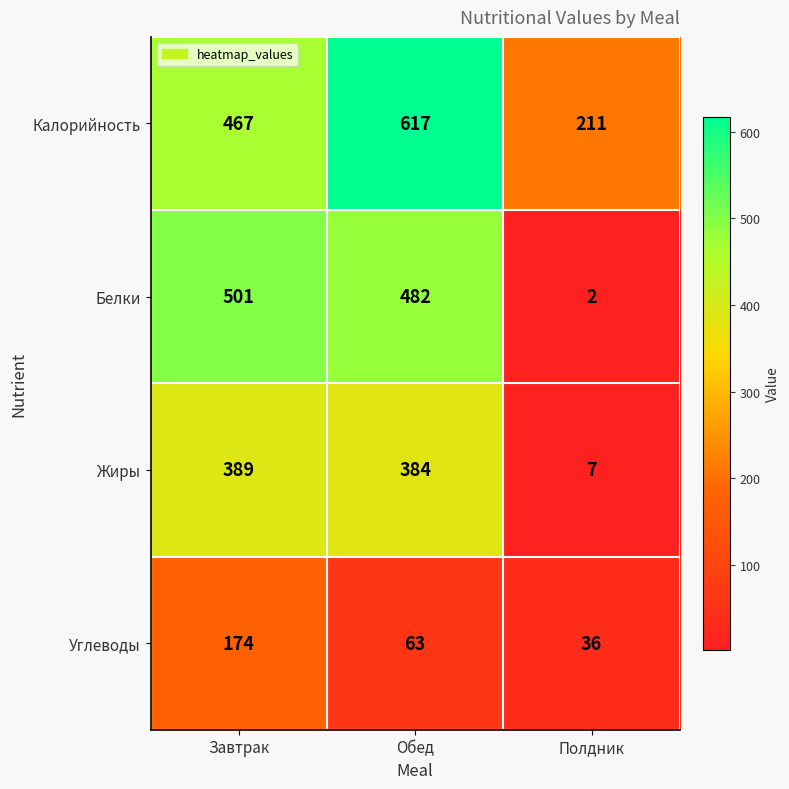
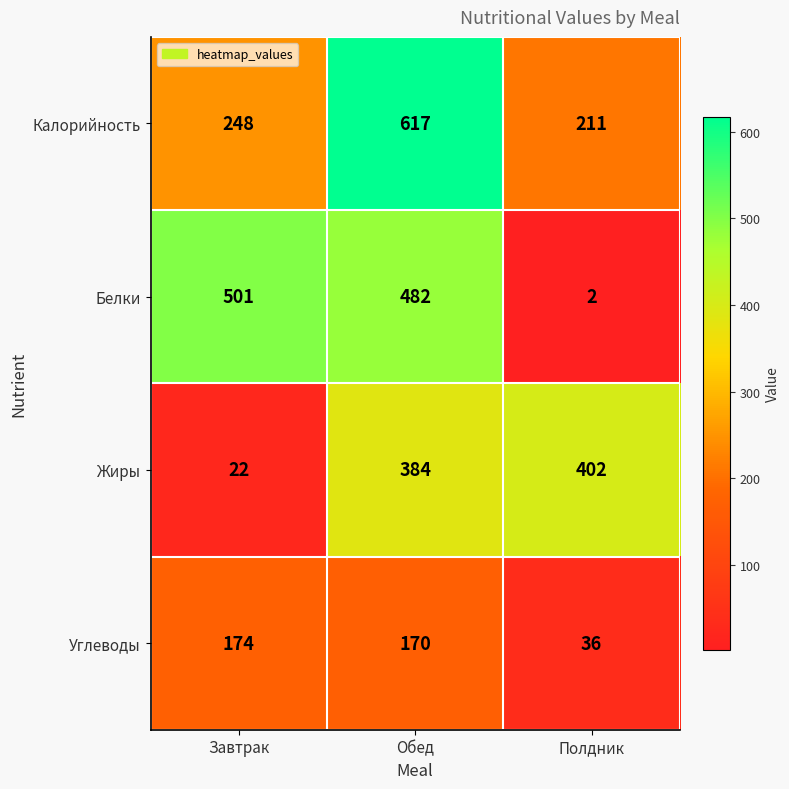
Калорийность, Завтрак: 467 -> 248
Жиры, Завтрак: 389 -> 22
Жиры, Полдник: 7 -> 402
Углеводы, Обед: 63 -> 170
